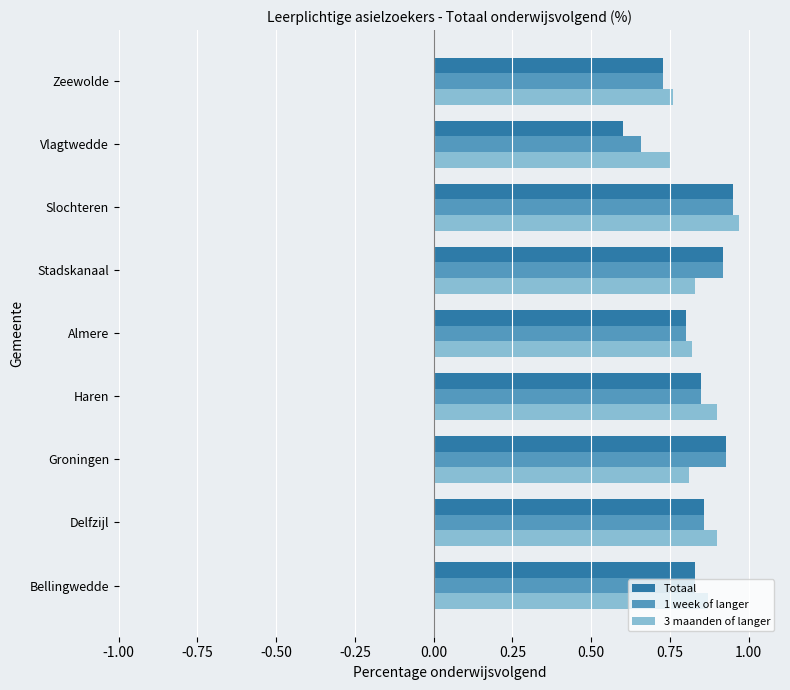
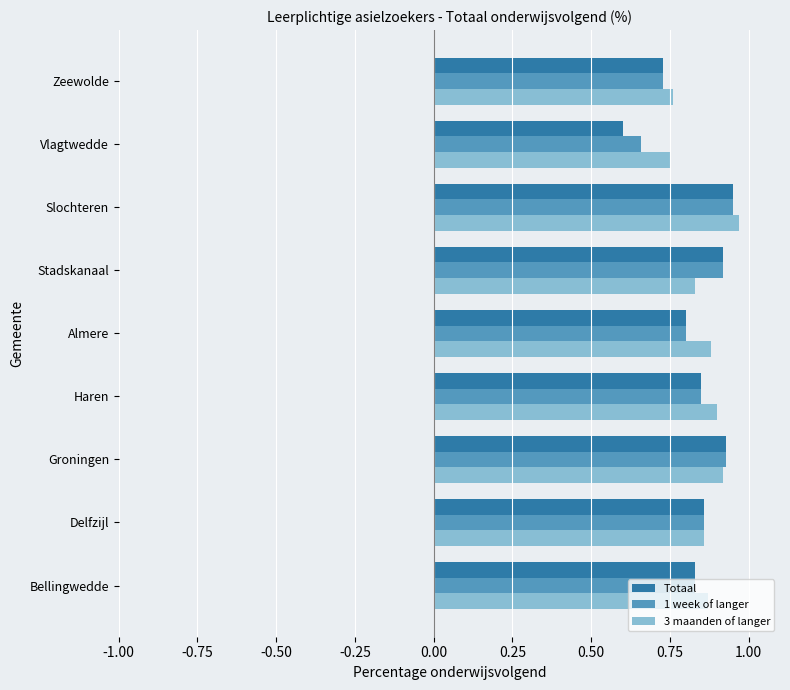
3 maanden of langer, Almere: 0.82 -> 0.88
3 maanden of langer, Groningen: 0.81 -> 0.92
3 maanden of langer, Delfzijl: 0.90 -> 0.86
